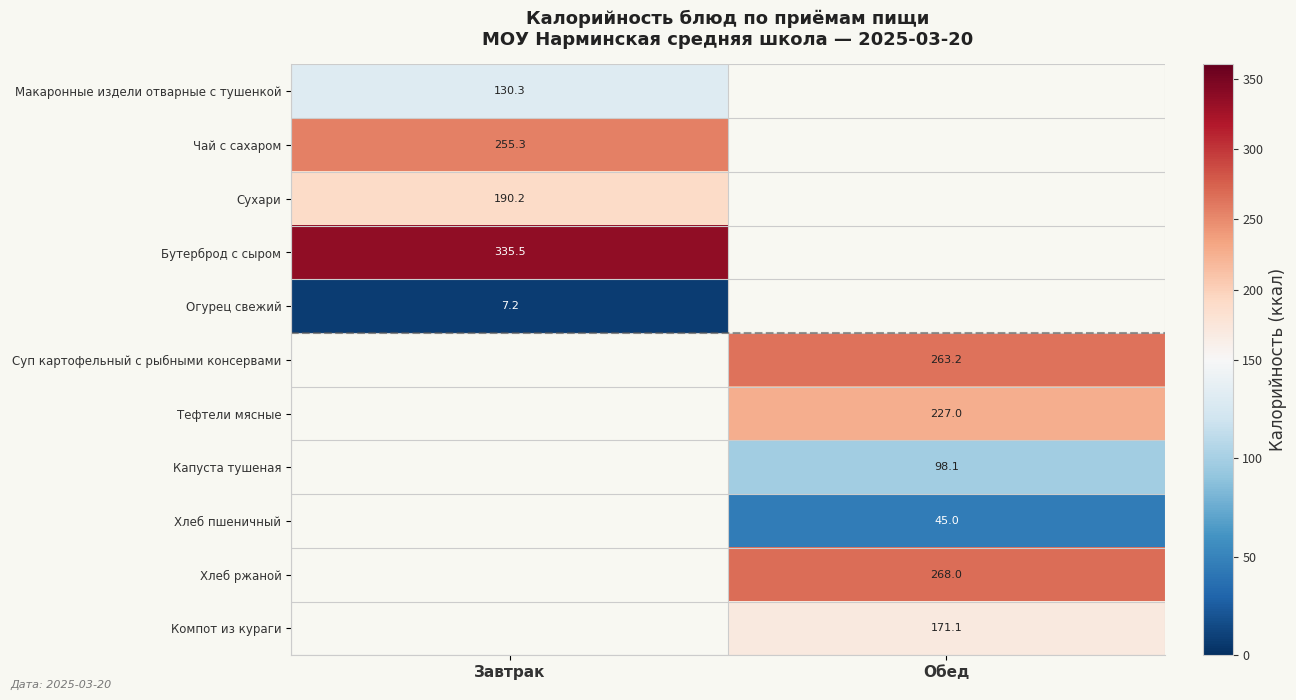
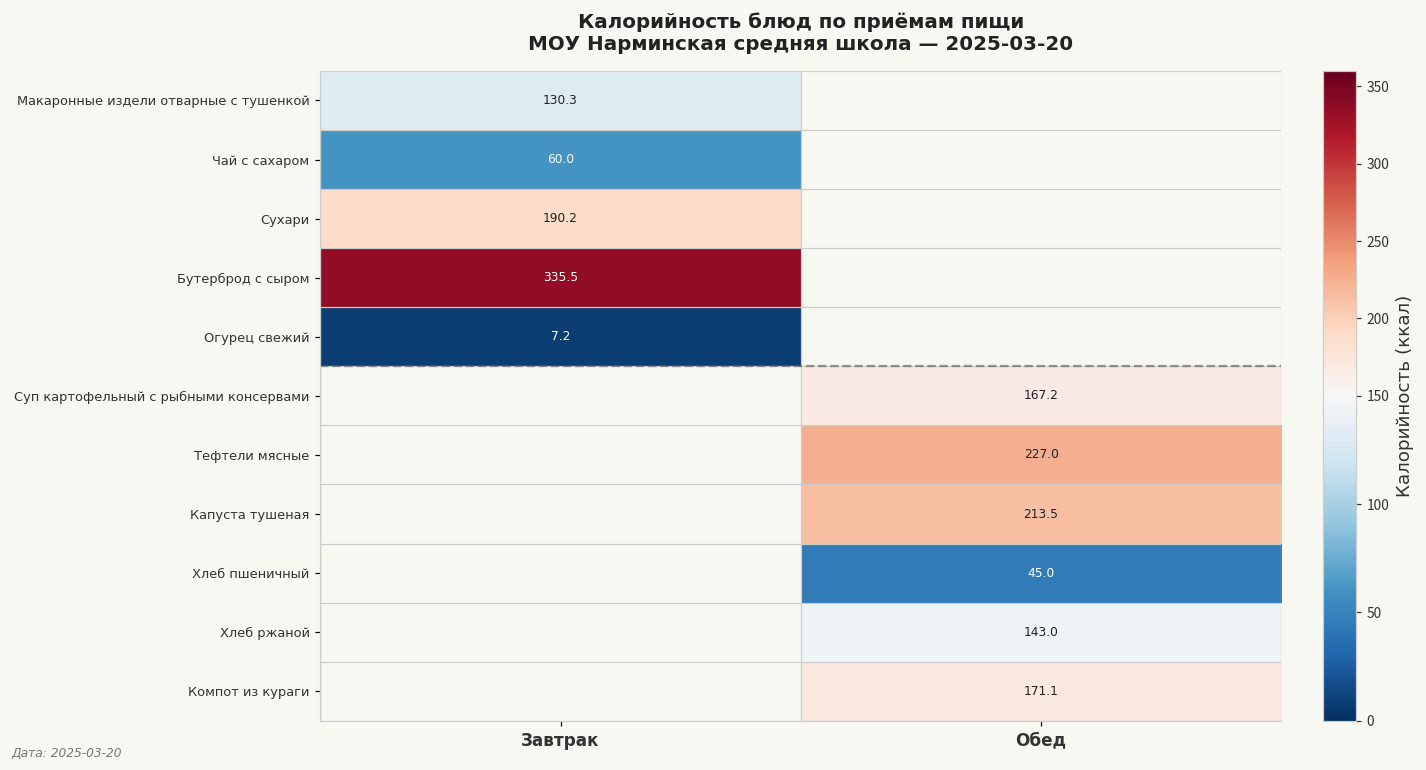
Чай с сахаром, Завтрак: 255.3 -> 60.0
Суп картофельный с рыбными консервами, Обед: 263.2 -> 167.2
Капуста тушеная, Обед: 98.1 -> 213.5
Хлеб ржаной, Обед: 268.0 -> 143.0
